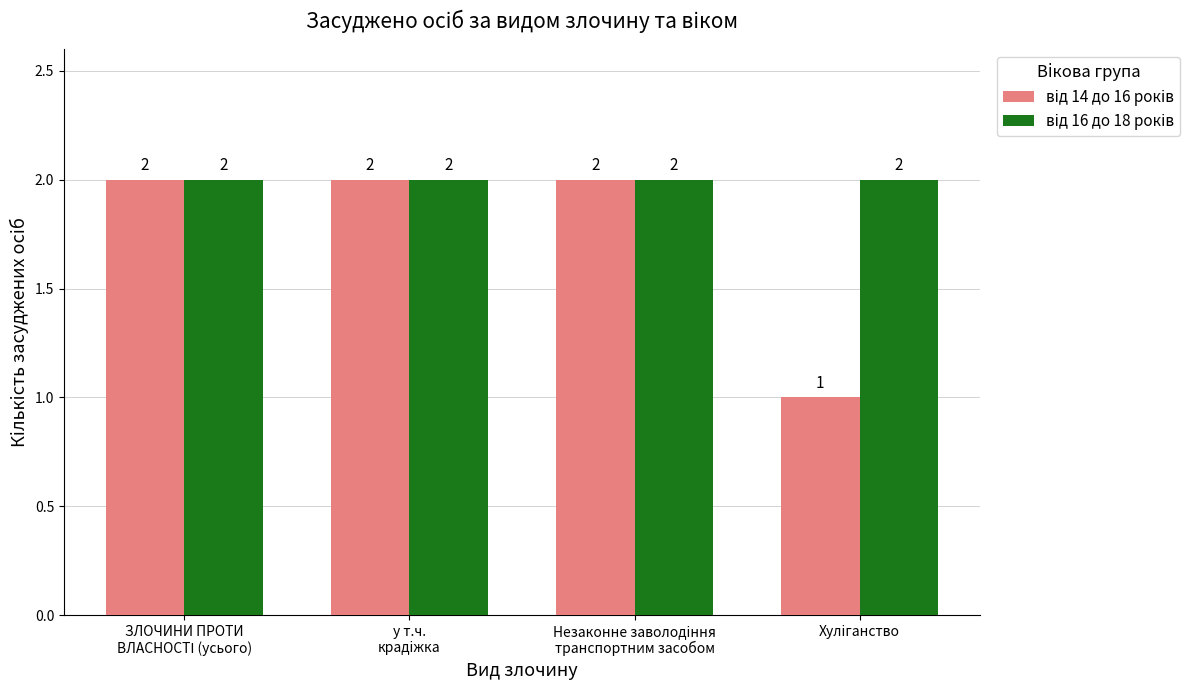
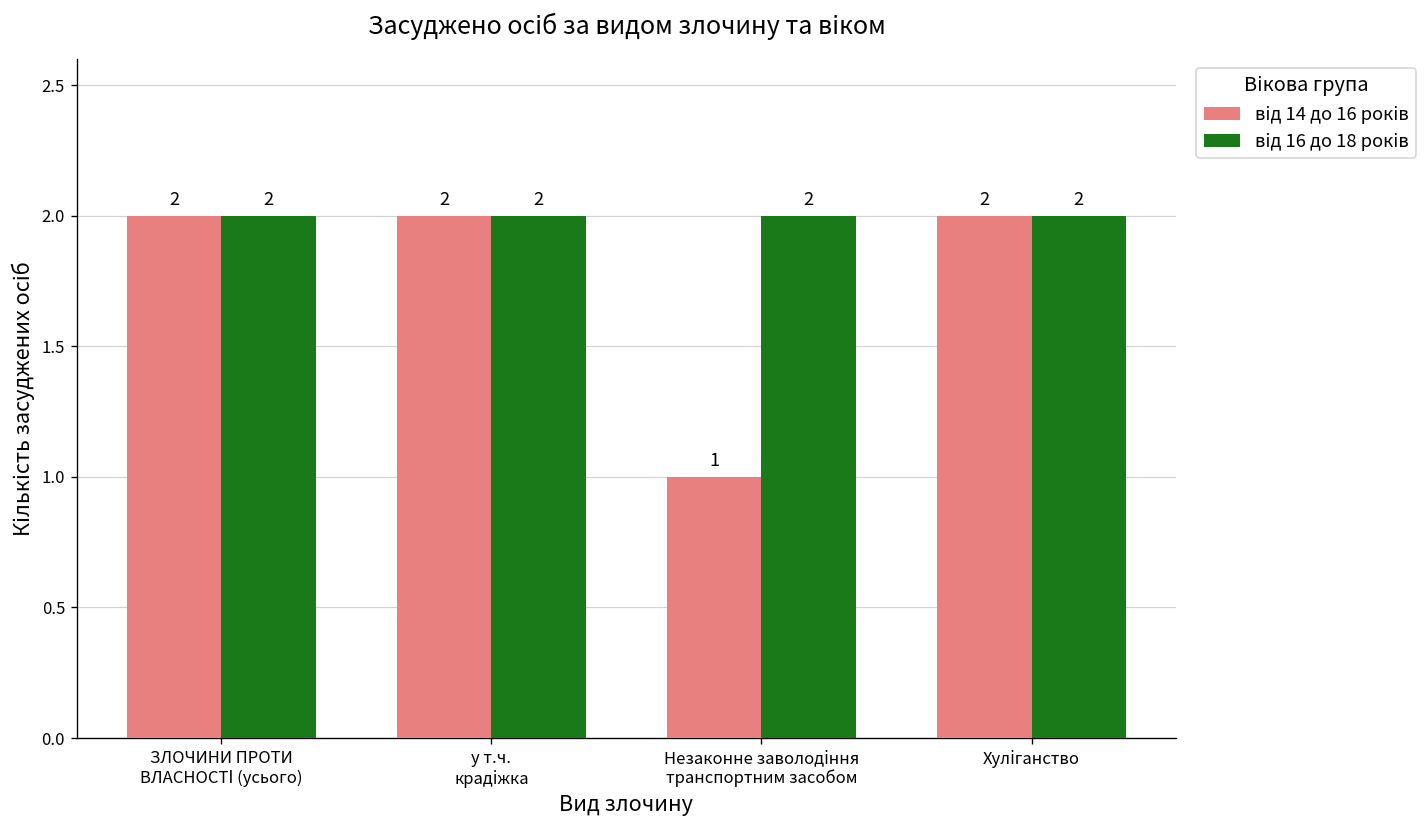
від 14 до 16 років, Незаконне заволодіння транспортним засобом: 2 -> 1
від 14 до 16 років, Хуліганство: 1 -> 2
